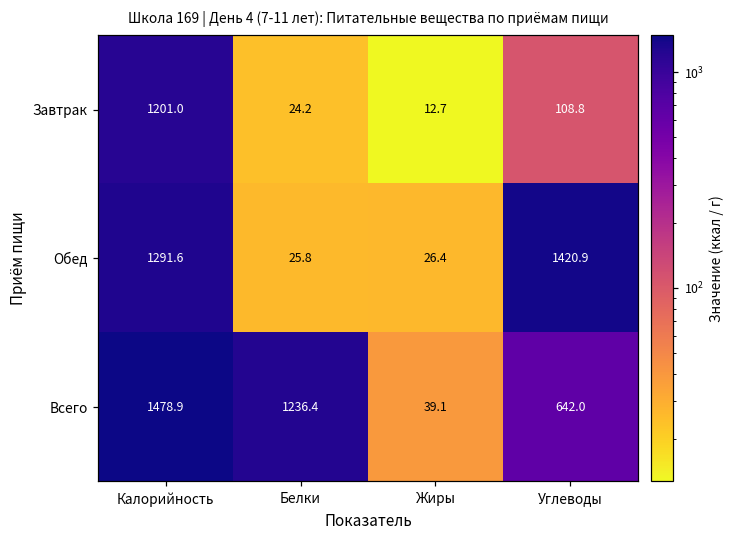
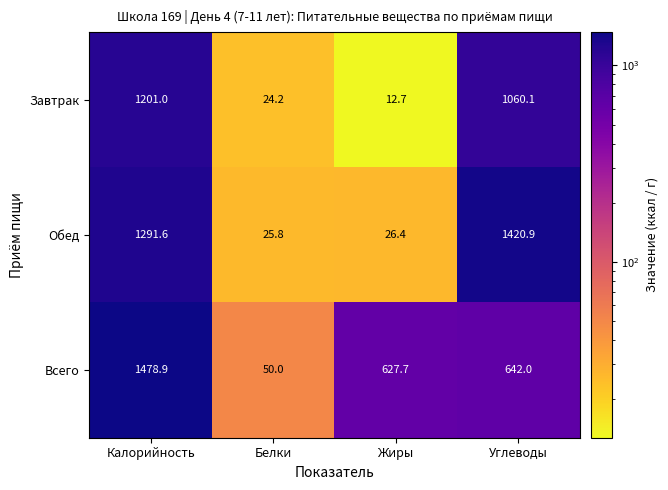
Завтрак, Углеводы: 108.8 -> 1060.1
Всего, Белки: 1236.4 -> 50.0
Всего, Жиры: 39.1 -> 627.7
